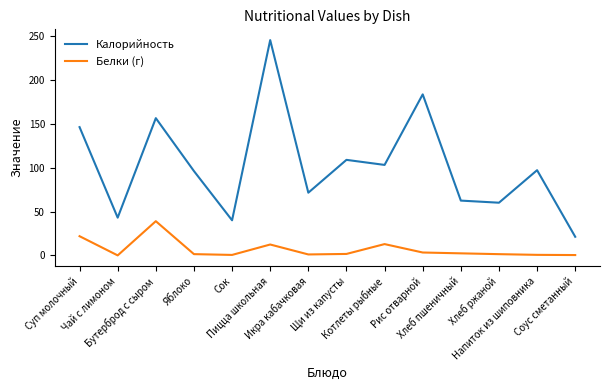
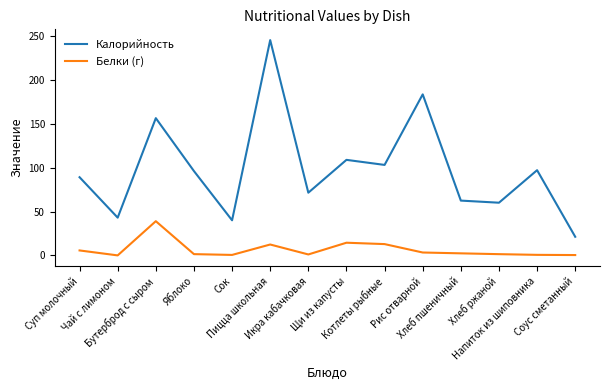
Калорийность, Суп молочный: 150 -> 90
Белки (г), Суп молочный: 20 -> 10
Белки (г), Щи из капусты: 0 -> 10
